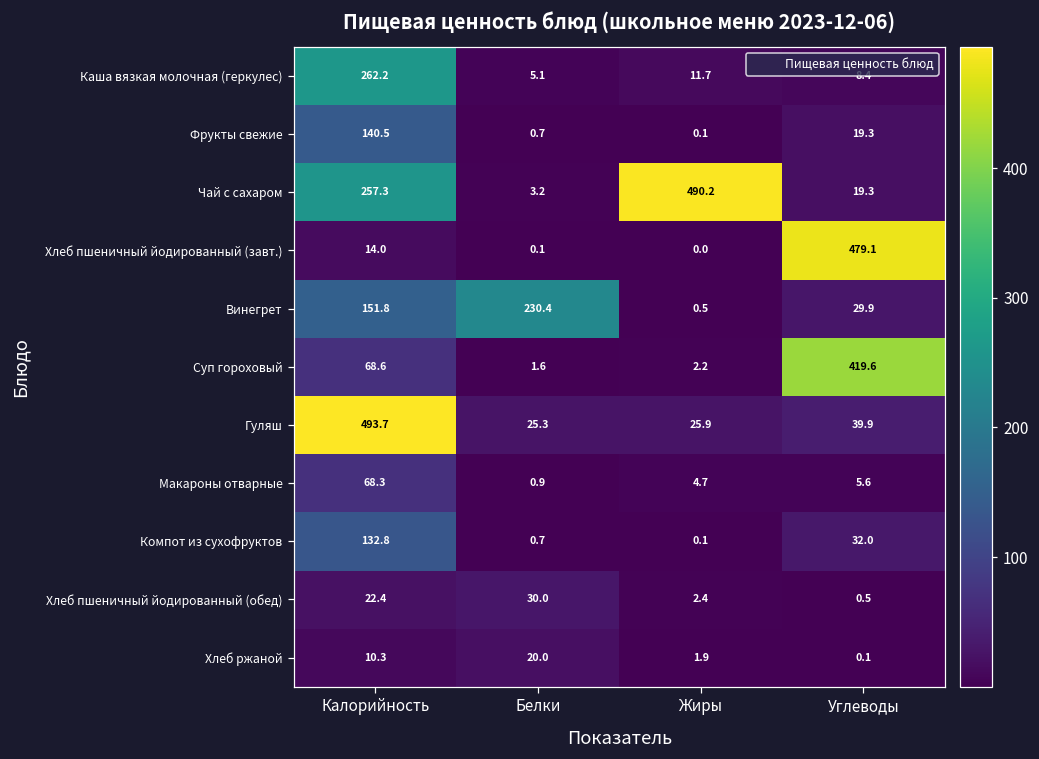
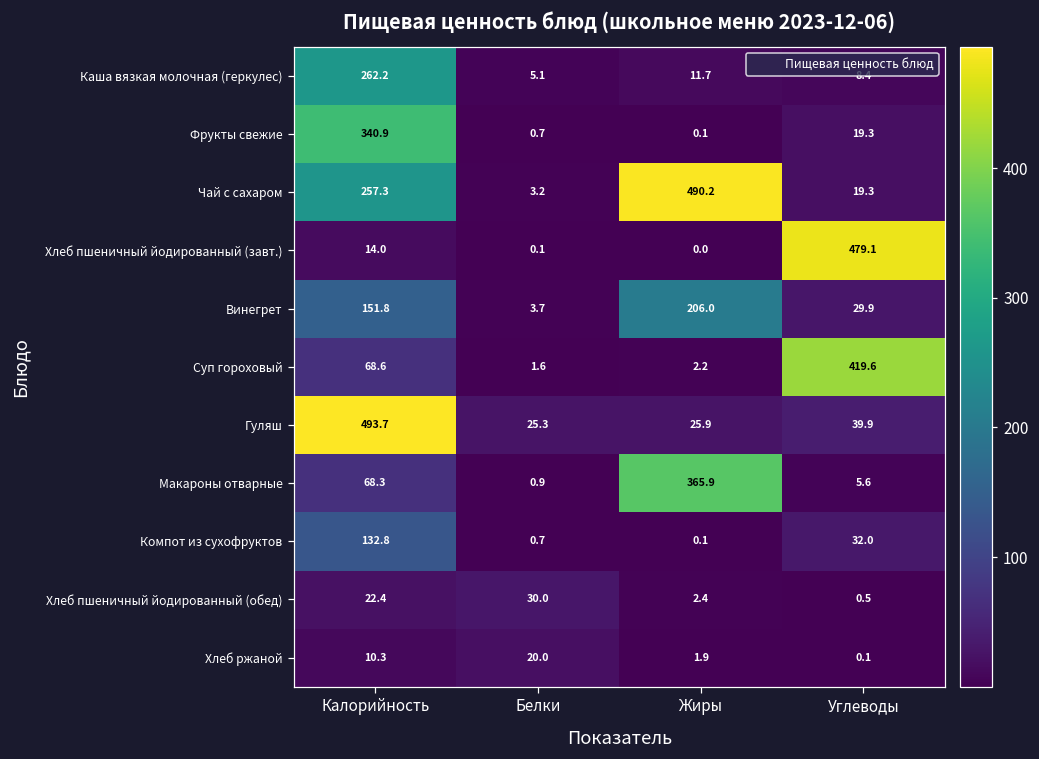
Фрукты свежие, Калорийность: 140.5 -> 340.9
Винегрет, Белки: 230.4 -> 3.7
Винегрет, Жиры: 0.5 -> 206.0
Макароны отварные, Жиры: 4.7 -> 365.9
